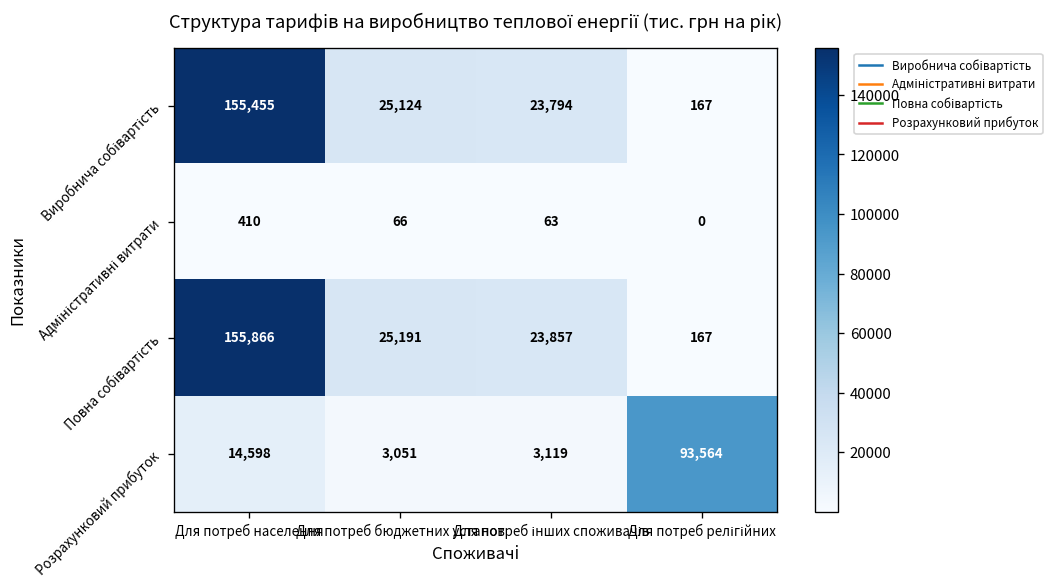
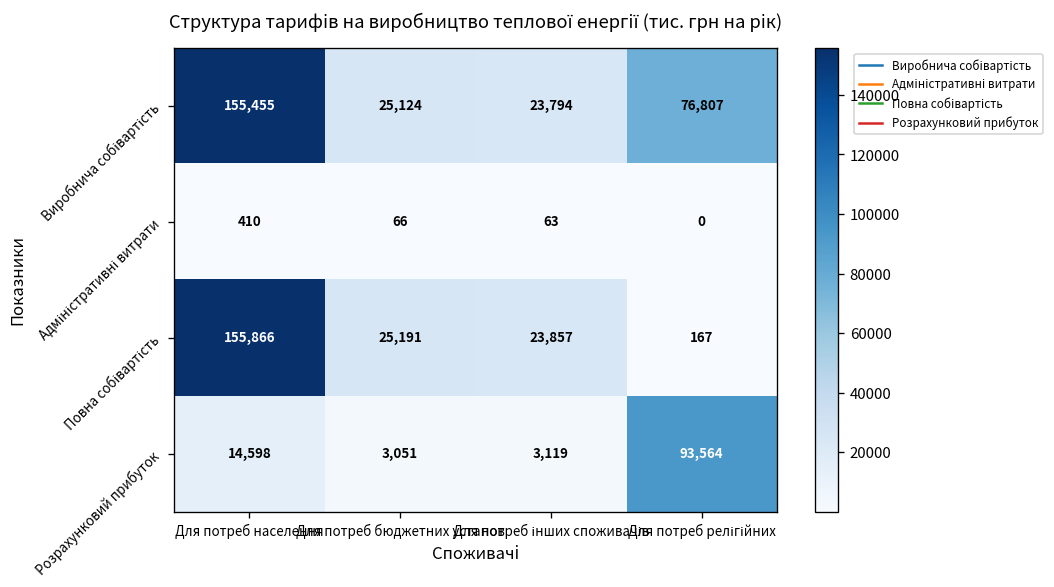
Виробнича собівартість, Для потреб релігійних: 167 -> 76,807
